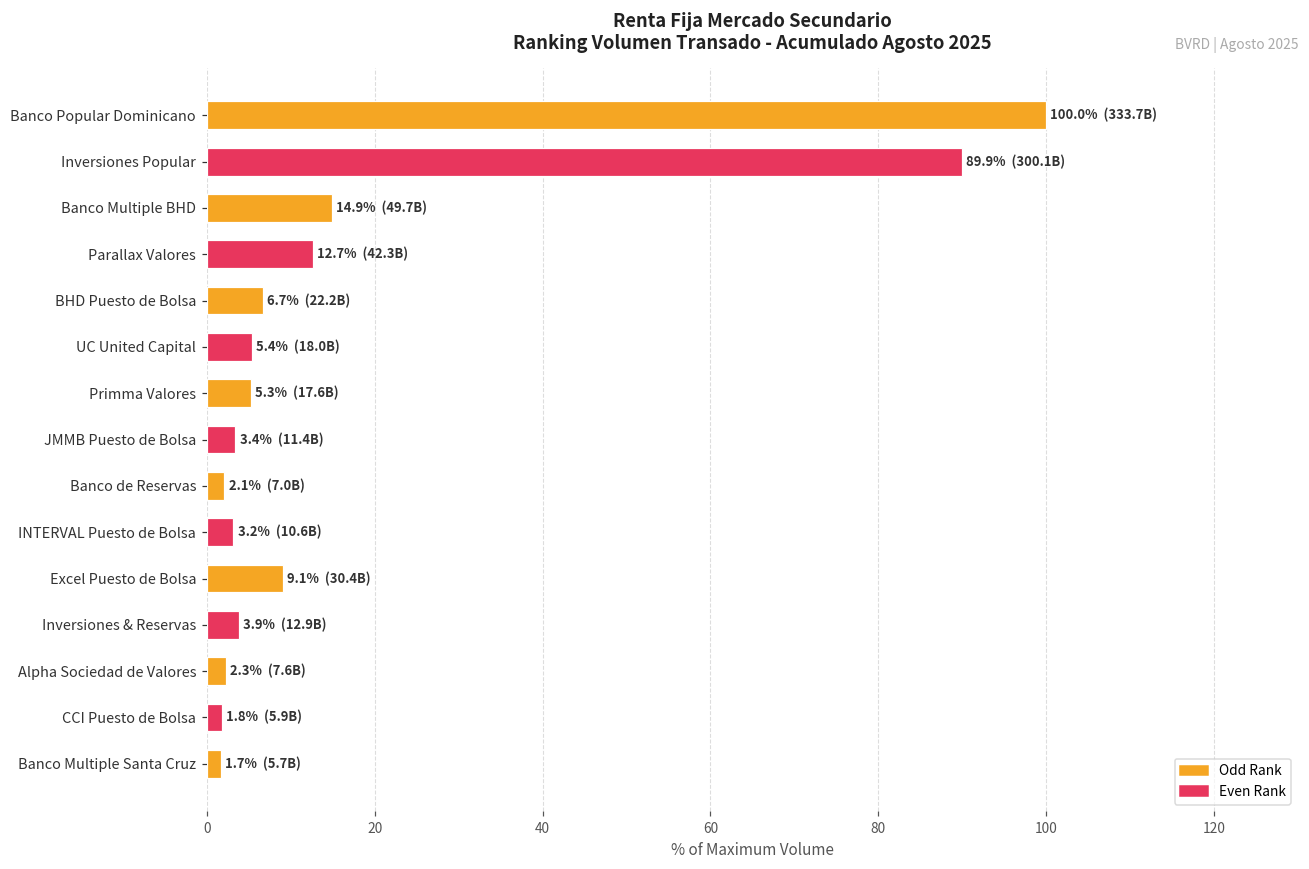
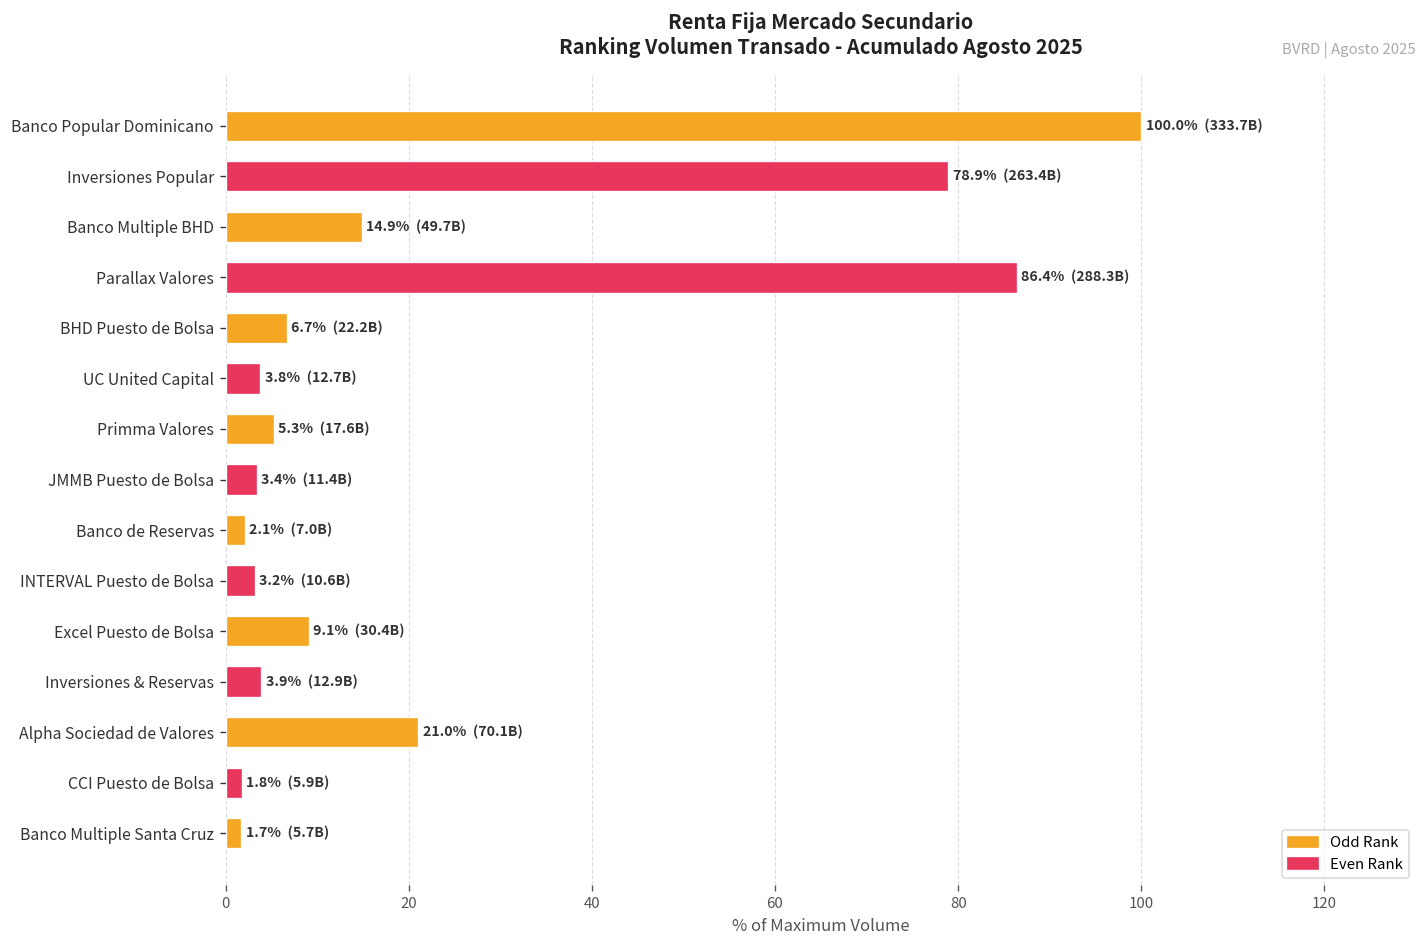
Inversiones Popular: 89.9% (300.1B) -> 78.9% (263.4B)
Parallax Valores: 12.7% (42.3B) -> 86.4% (288.3B)
UC United Capital: 5.4% (18.0B) -> 3.8% (12.7B)
Alpha Sociedad de Valores: 2.3% (7.6B) -> 21.0% (70.1B)
